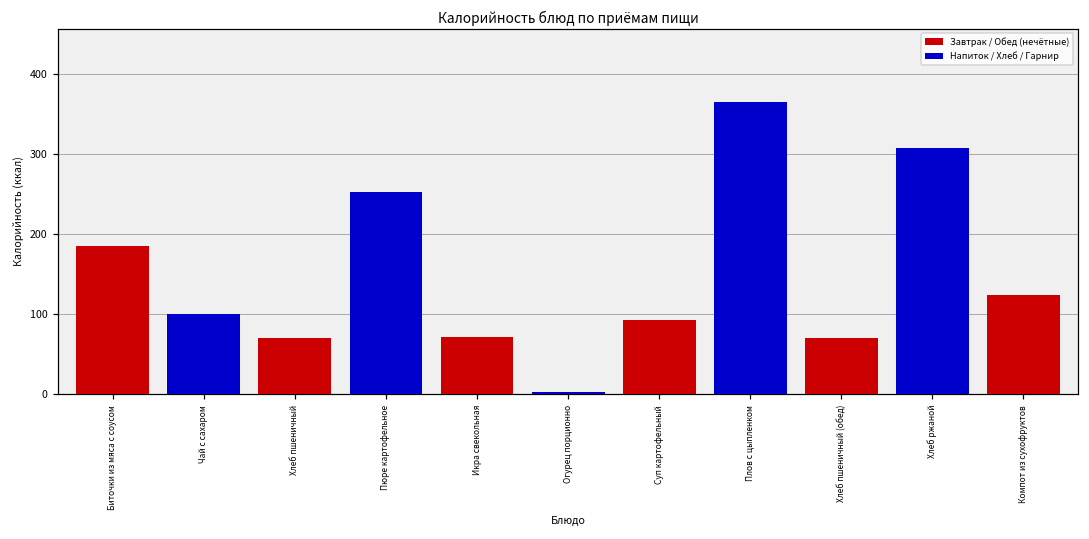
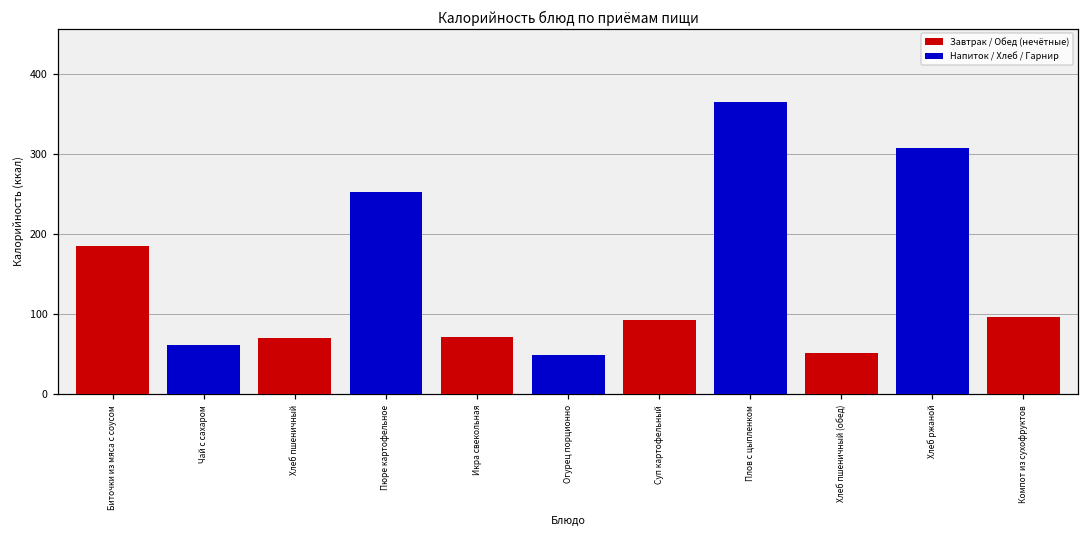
Напиток / Хлеб / Гарнир, Чай с сахаром: 100 -> 60
Напиток / Хлеб / Гарнир, Огурец порционно: 0 -> 50
Завтрак / Обед (нечётные), Хлеб пшеничный (обед): 70 -> 50
Завтрак / Обед (нечётные), Компот из сухофруктов: 120 -> 100
